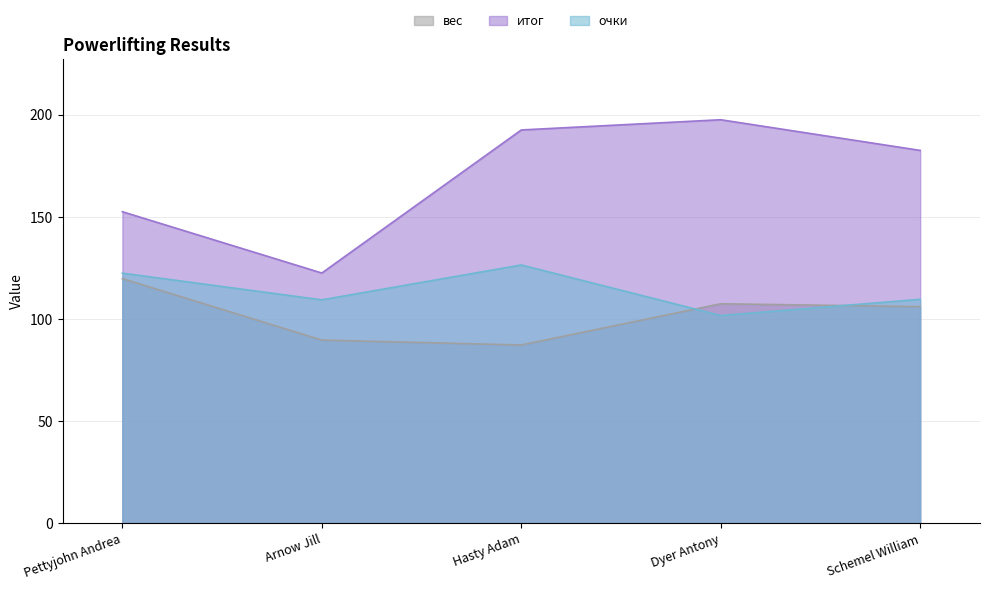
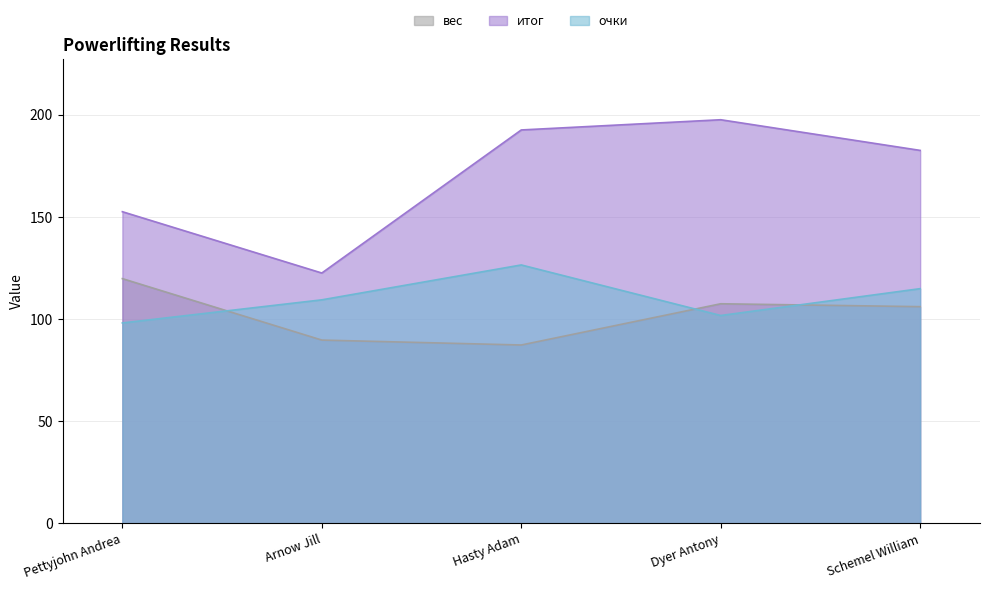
очки, Pettyjohn Andrea: 122 -> 98
очки, Schemel William: 110 -> 115
